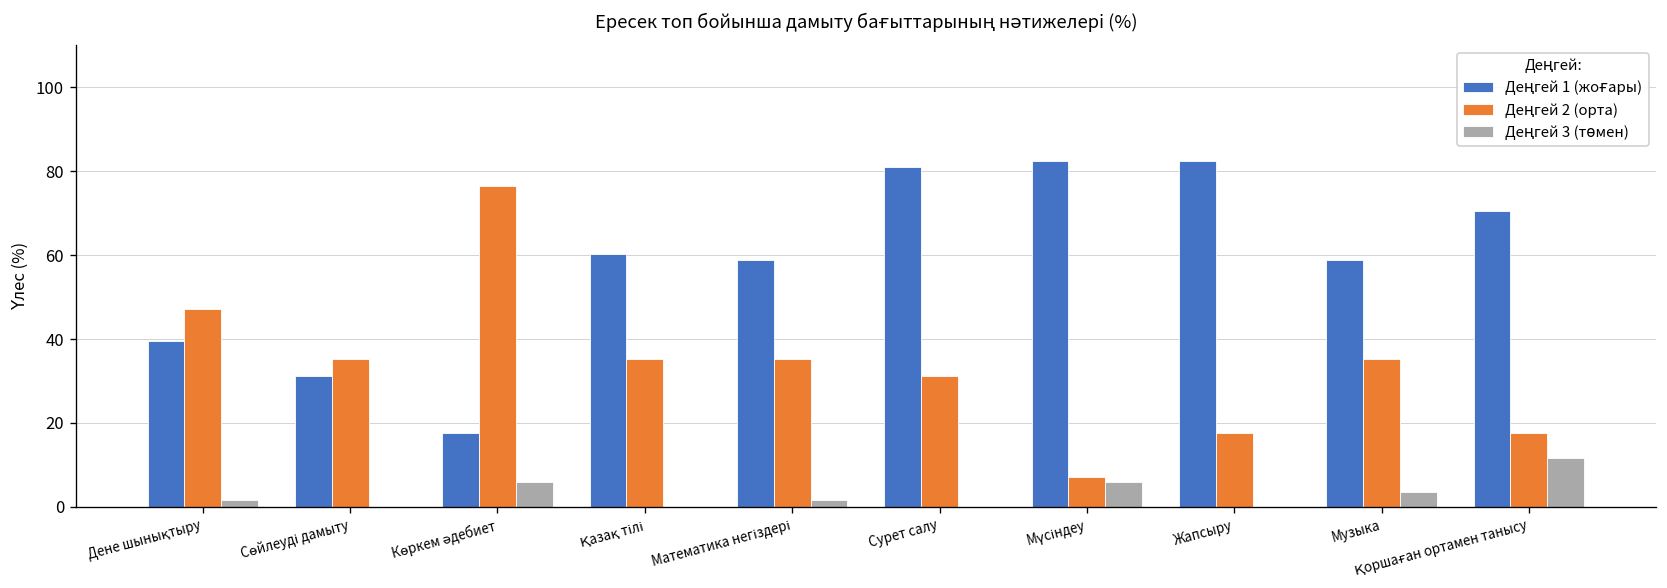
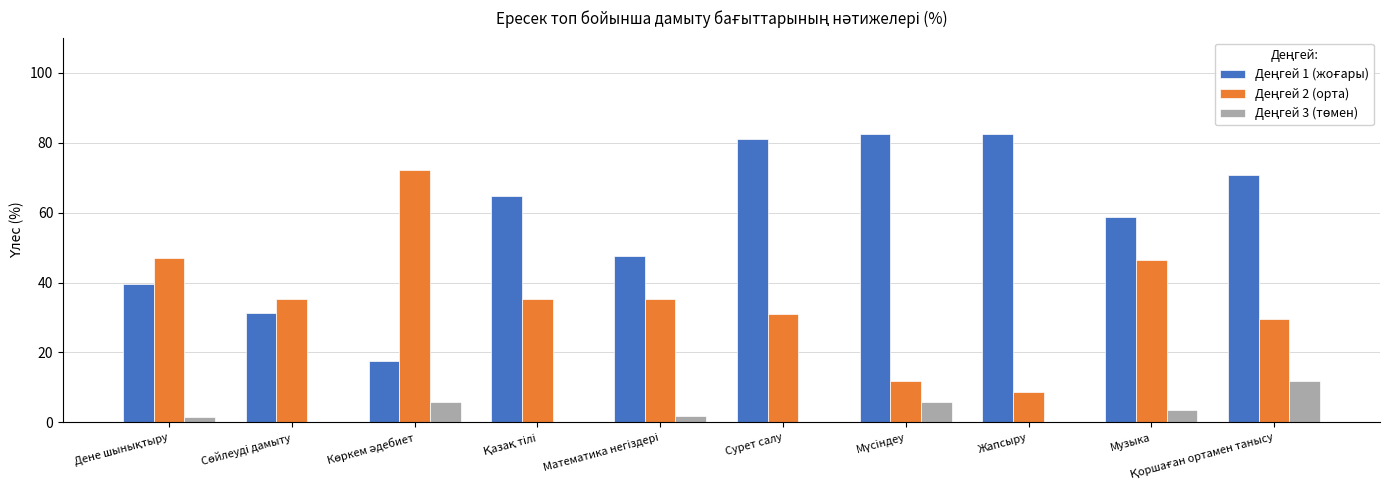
Деңгей 2 (орта), Көркем әдебиет: 76 -> 72
Деңгей 1 (жоғары), Қазақ тілі: 60 -> 65
Деңгей 1 (жоғары), Математика негіздері: 59 -> 48
Деңгей 2 (орта), Мүсіндеу: 7 -> 12
Деңгей 2 (орта), Жапсыру: 18 -> 9
Деңгей 2 (орта), Музыка: 35 -> 46
Деңгей 2 (орта), Қоршаған ортамен танысу: 18 -> 29
